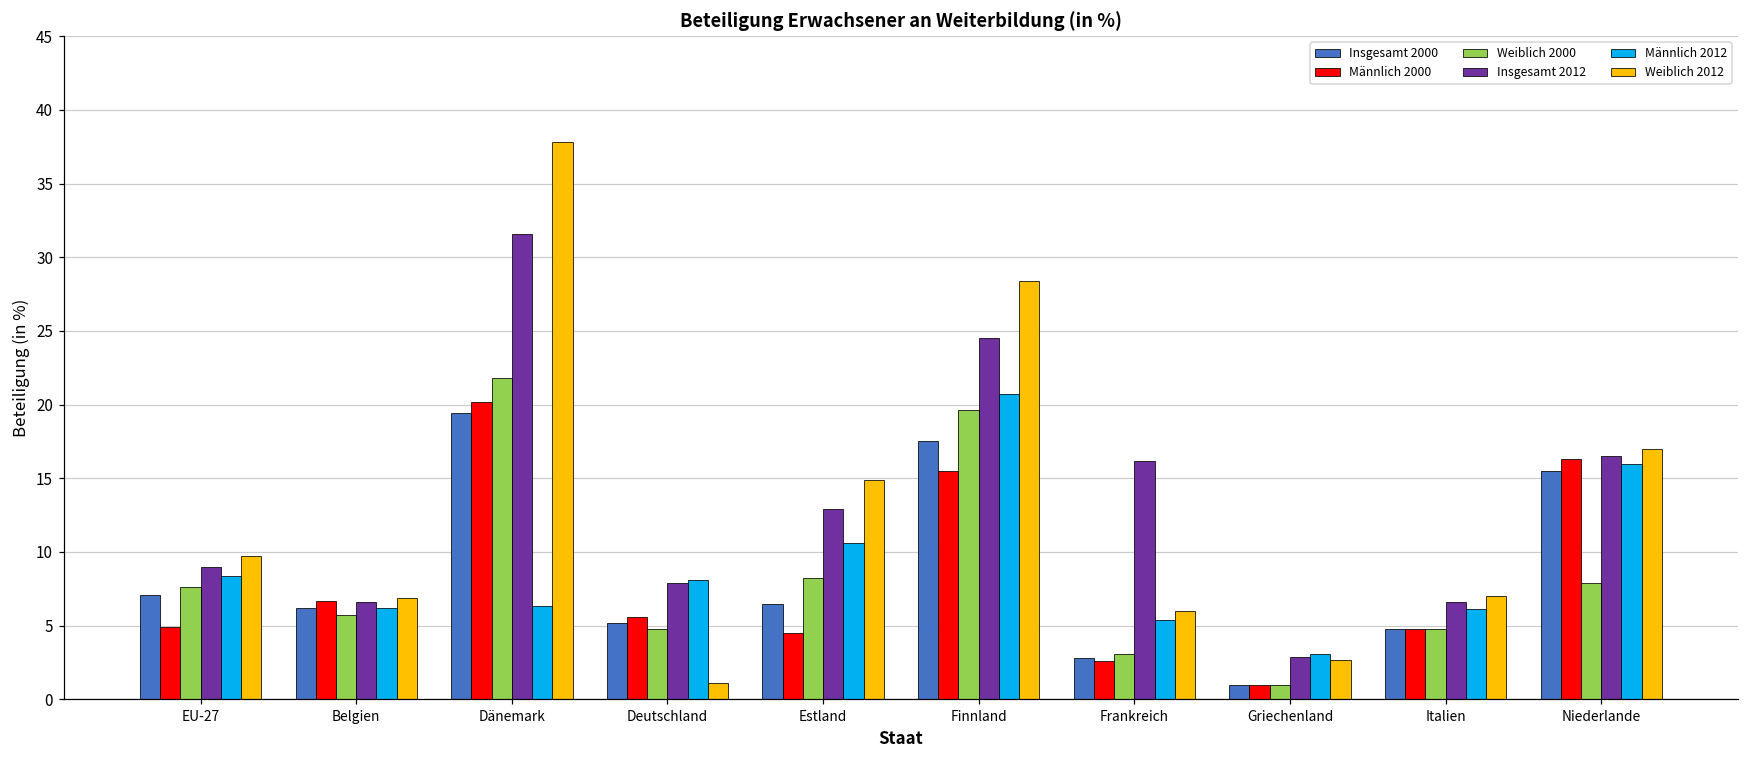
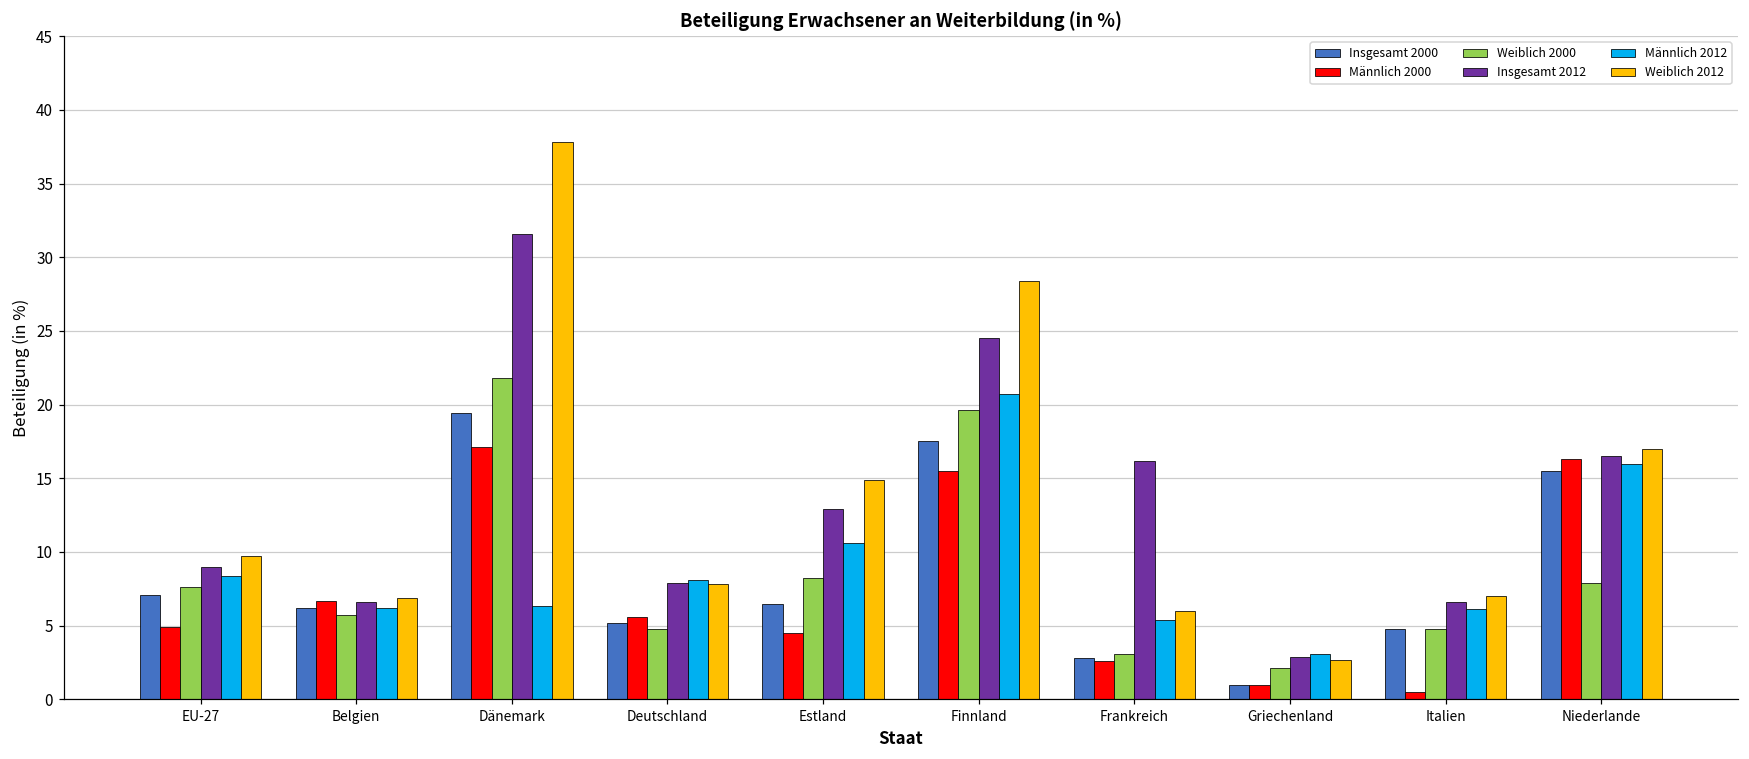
Männlich 2000, Dänemark: 20.2 -> 17.1
Weiblich 2012, Deutschland: 1.1 -> 7.8
Weiblich 2000, Griechenland: 1.0 -> 2.1
Männlich 2000, Italien: 4.8 -> 0.5
